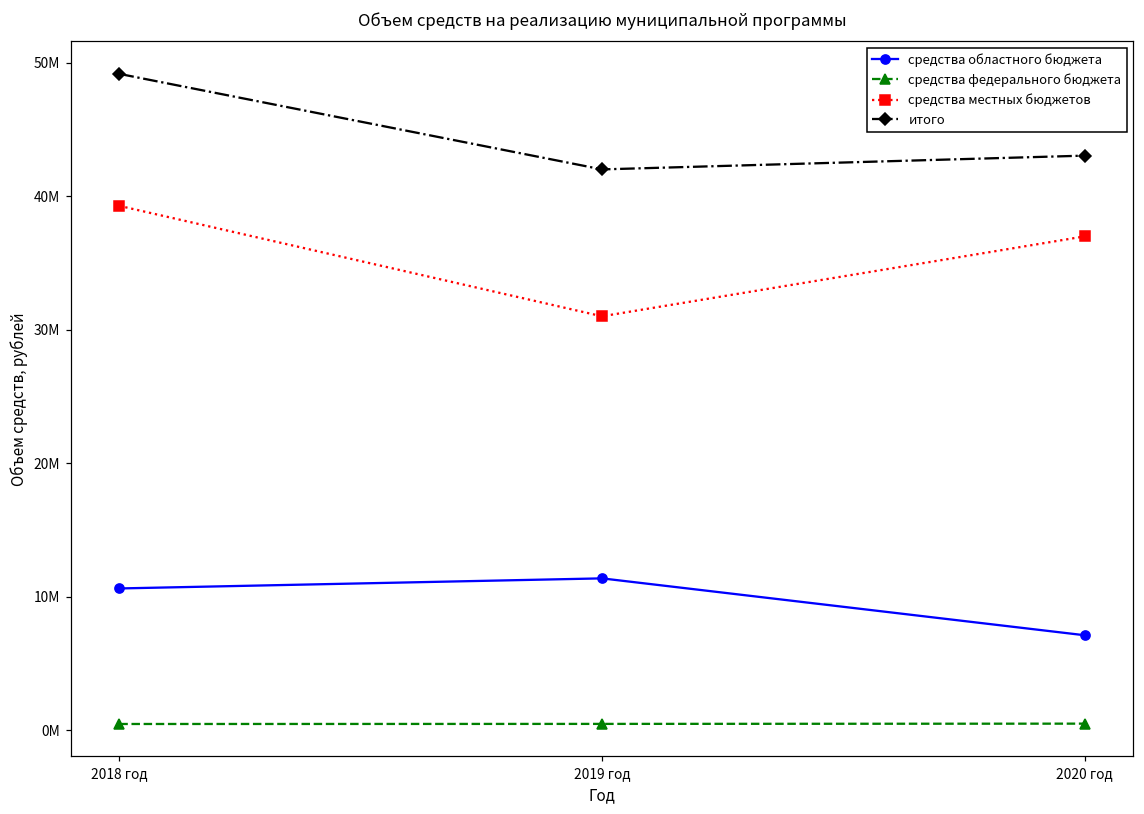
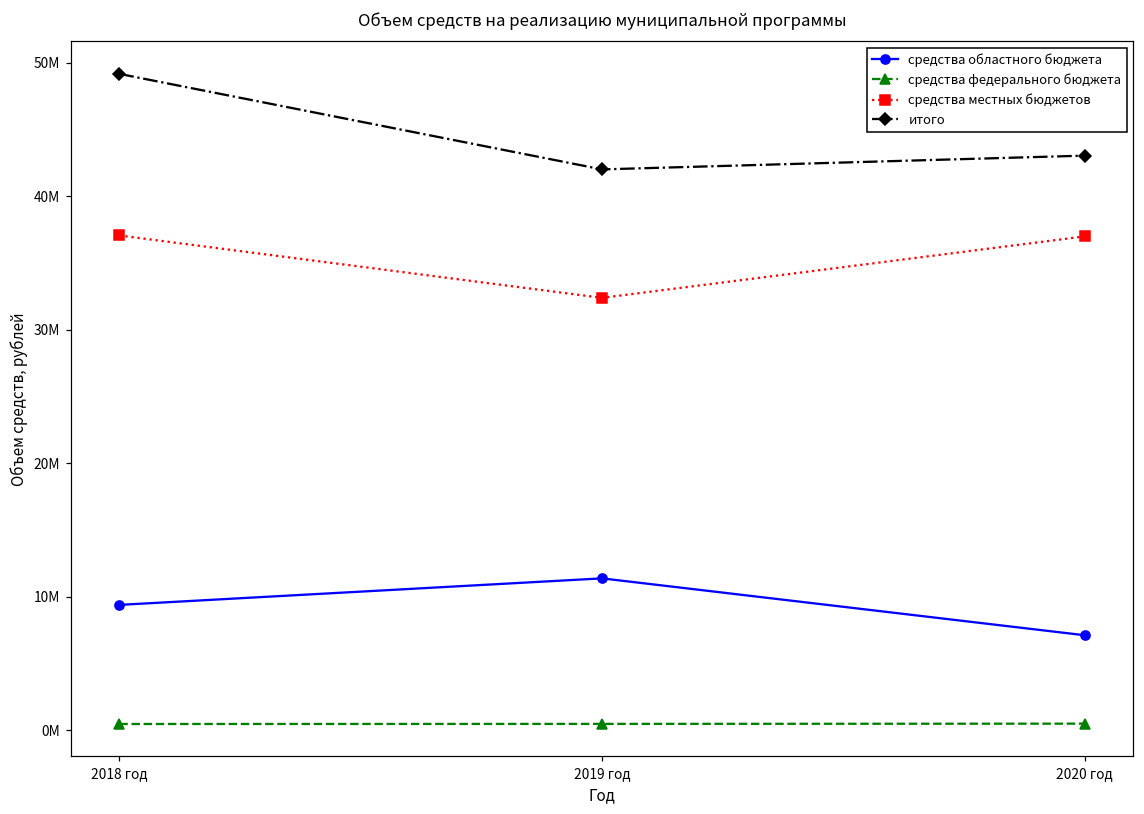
средства областного бюджета, 2018 год: 10600000 -> 9400000
средства местных бюджетов, 2018 год: 39300000 -> 37100000
средства местных бюджетов, 2019 год: 31000000 -> 32400000
